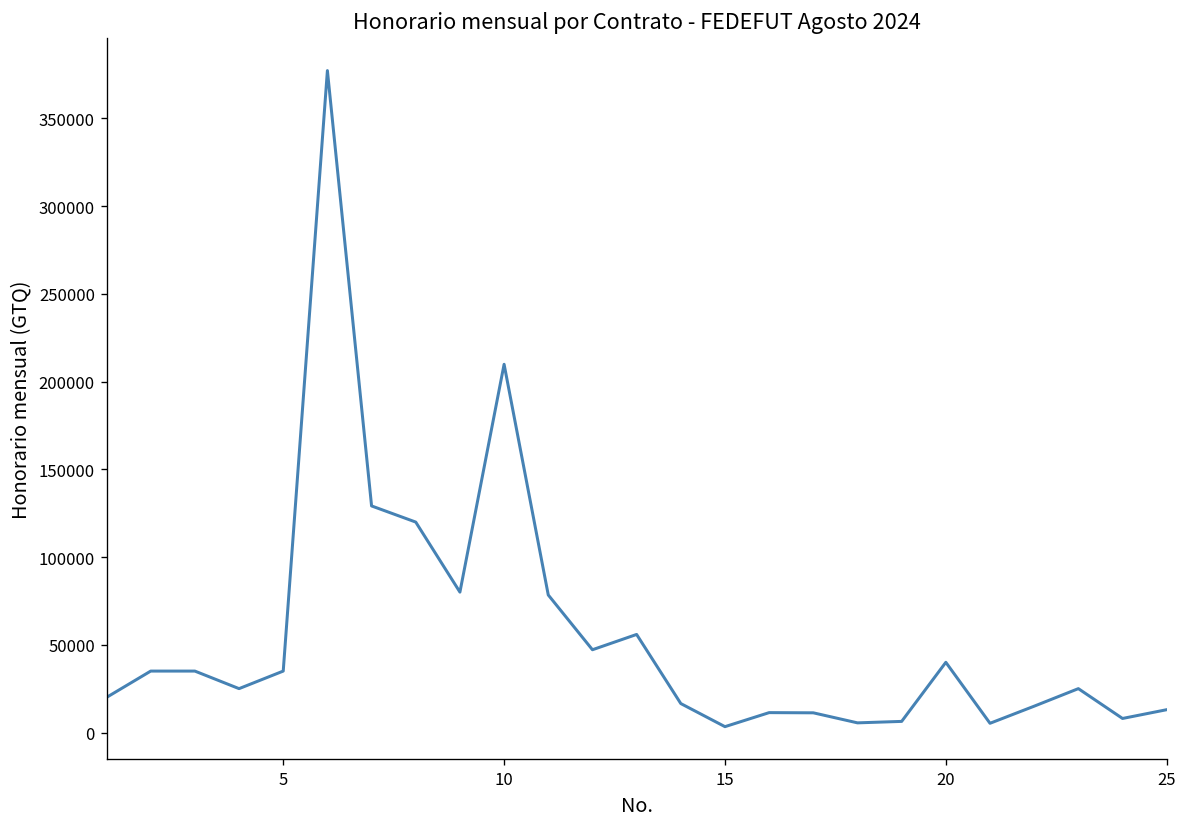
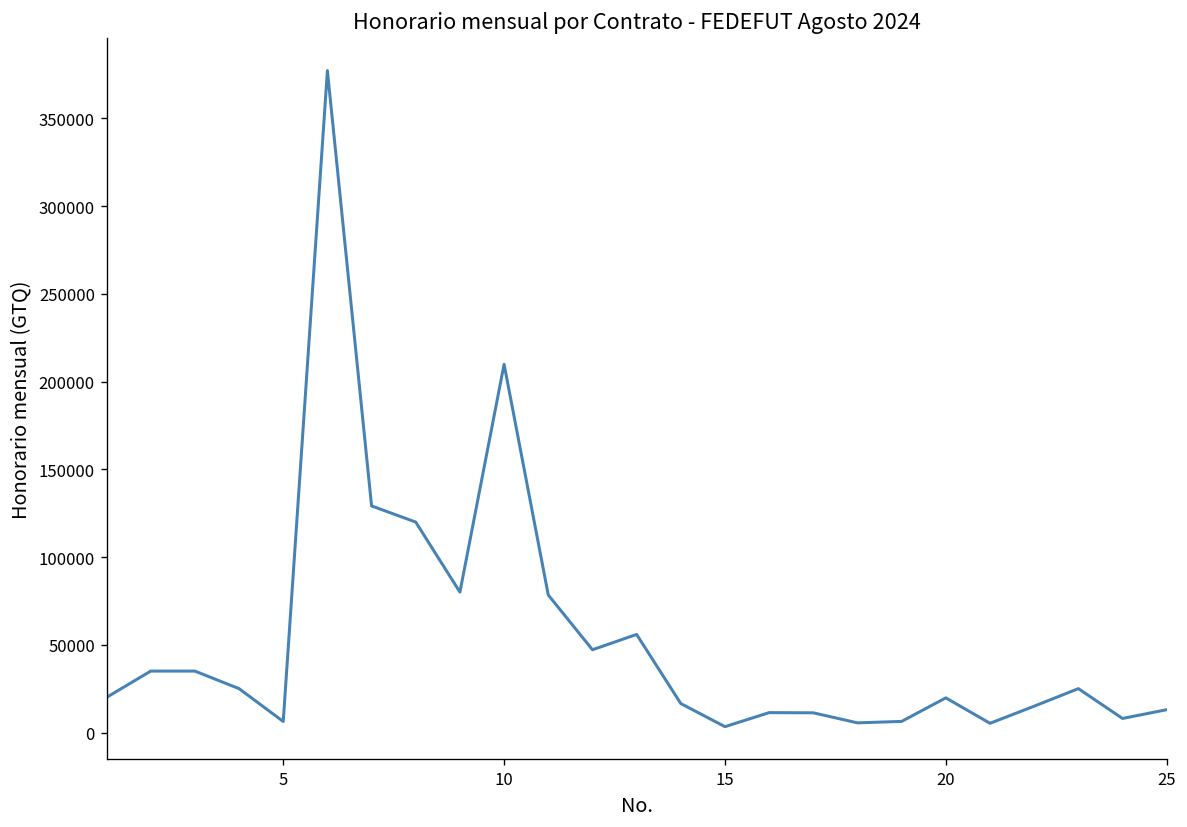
5: 35000 -> 6000
20: 40000 -> 20000
